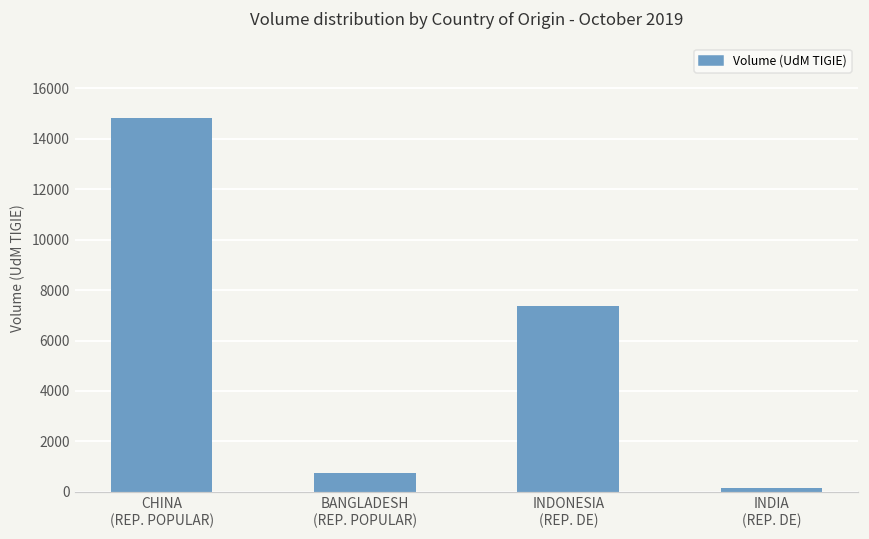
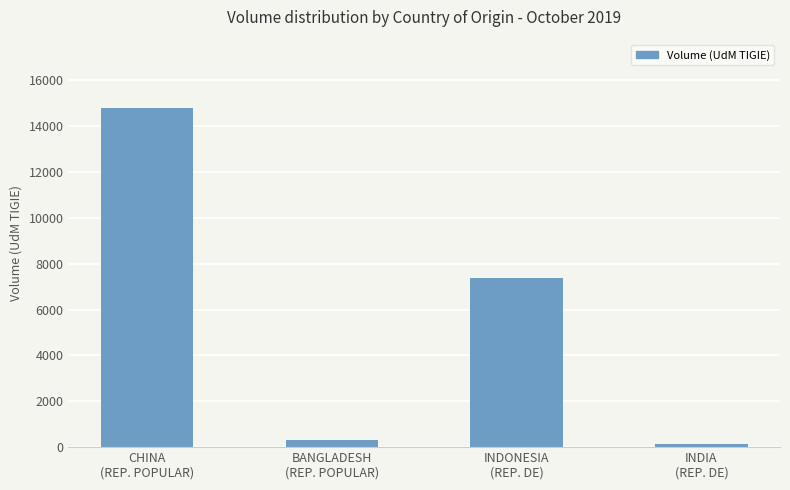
BANGLADESH (REP. POPULAR): 700 -> 300
